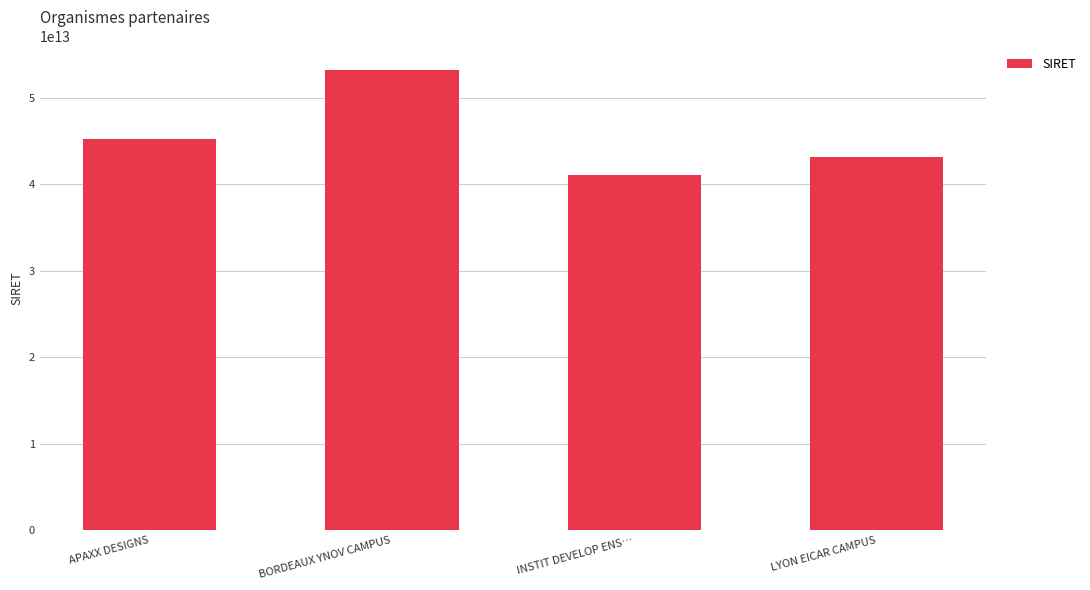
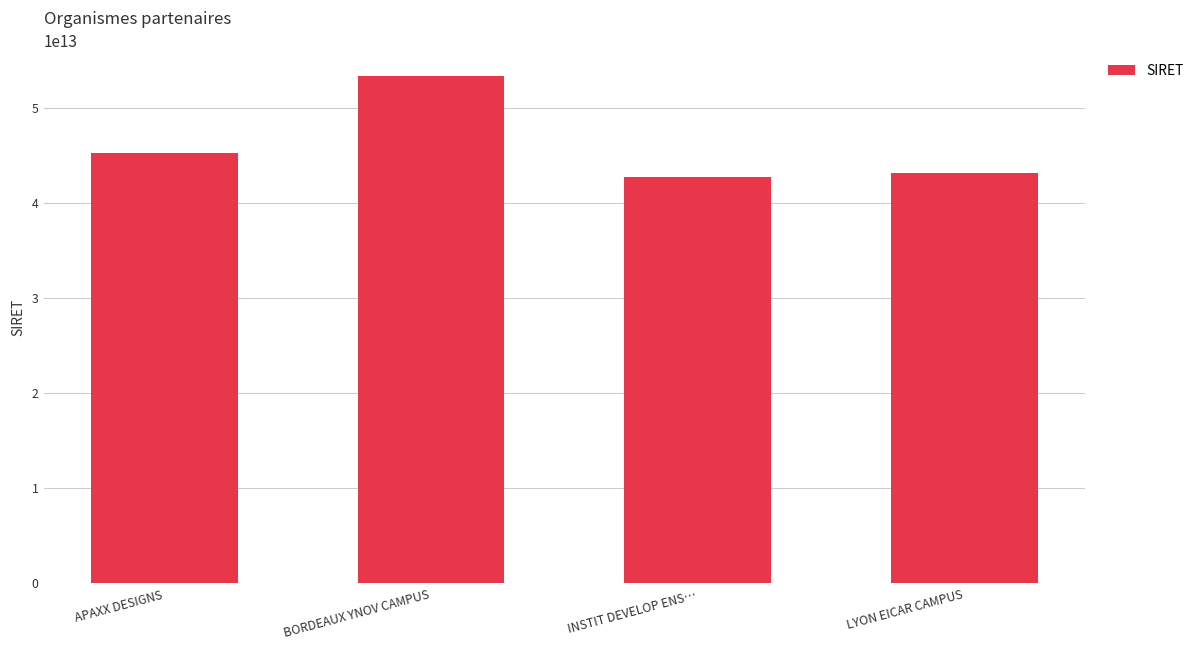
INSTIT DEVELOP ENS…: 41000000000000 -> 43000000000000
